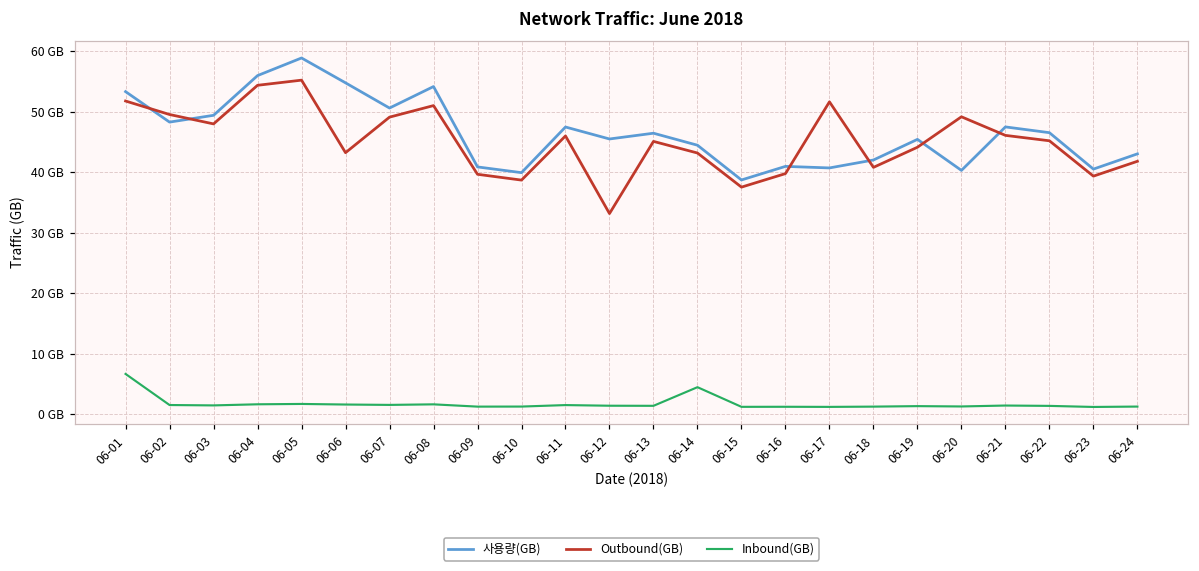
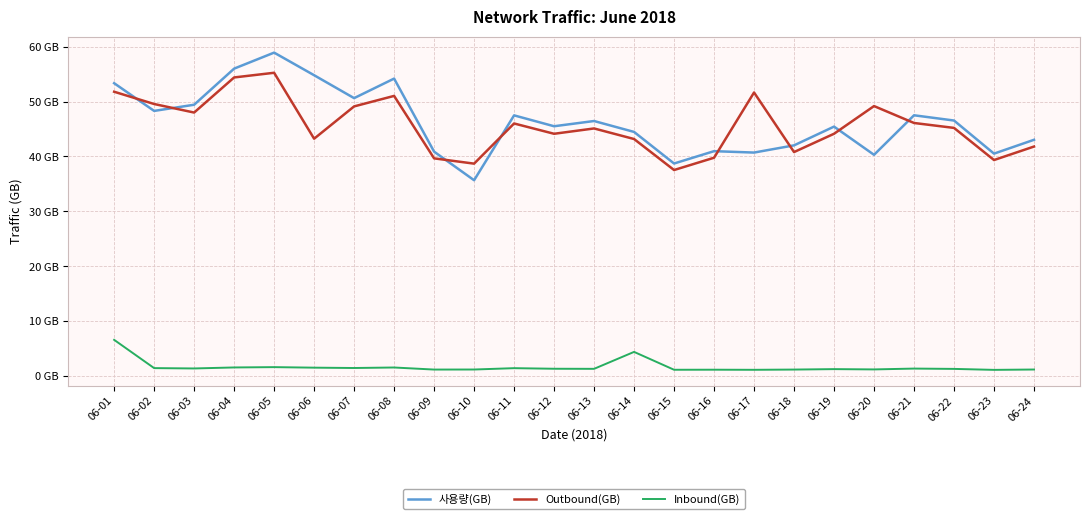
사용량(GB), 06-10: 40 GB -> 36 GB
Outbound(GB), 06-12: 33 GB -> 44 GB
